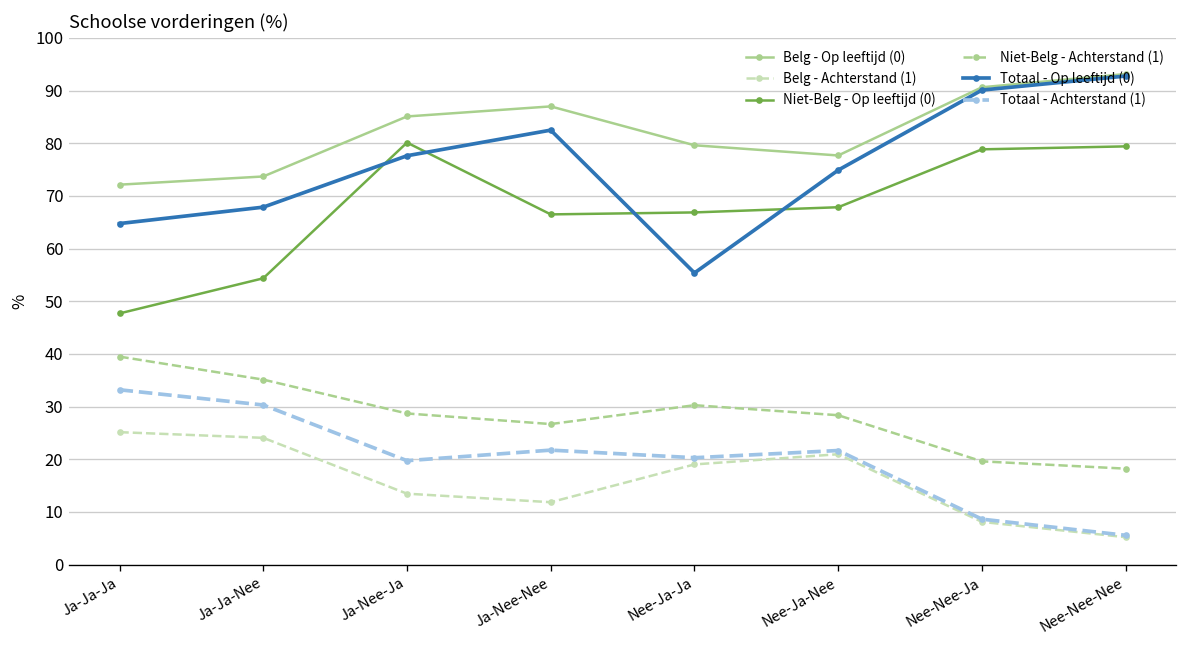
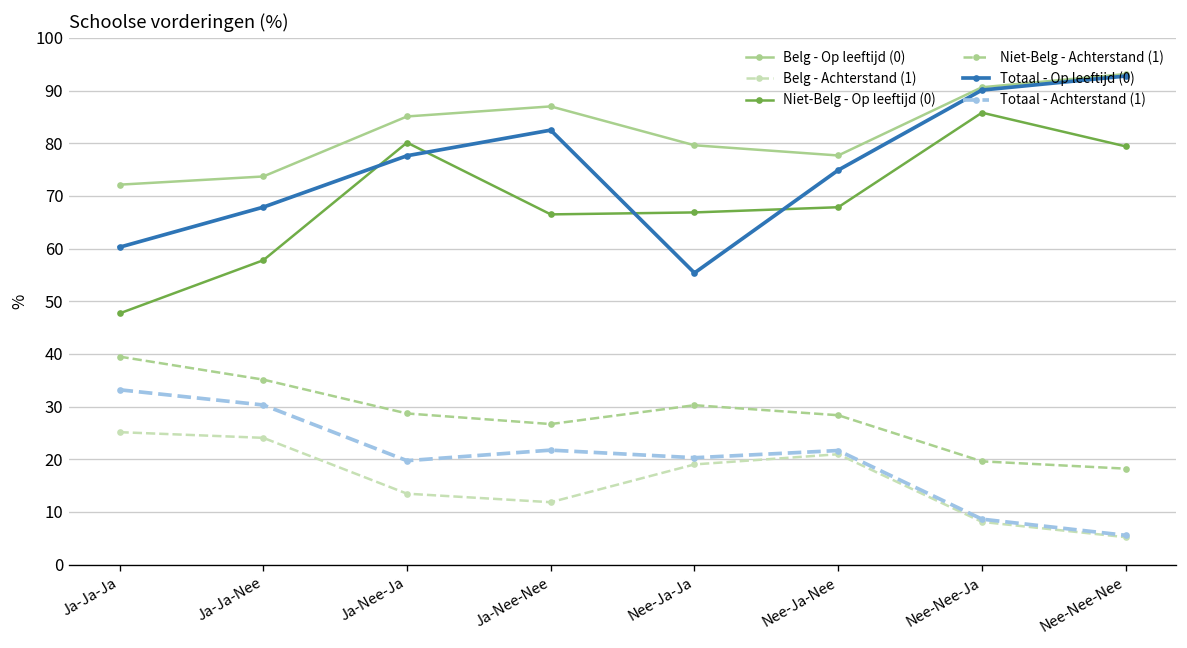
Totaal - Op leeftijd (0), Ja-Ja-Ja: 65 -> 60
Niet-Belg - Op leeftijd (0), Ja-Ja-Nee: 54 -> 58
Niet-Belg - Op leeftijd (0), Nee-Nee-Ja: 79 -> 86
